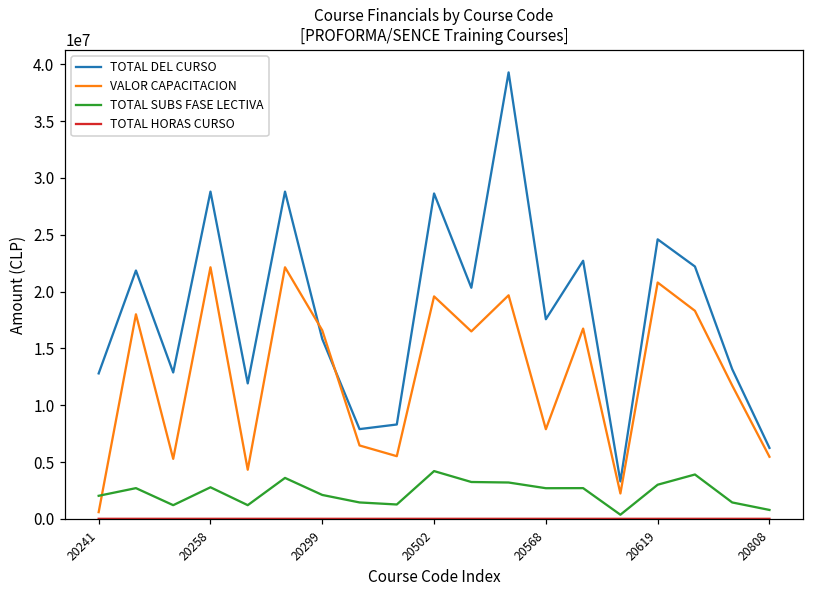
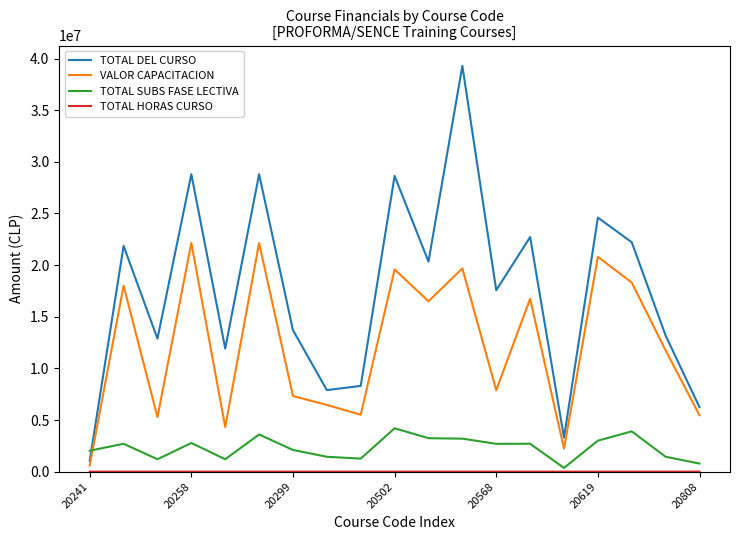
TOTAL DEL CURSO, 20241: 12800000 -> 1100000
TOTAL DEL CURSO, 20299: 15800000 -> 13700000
VALOR CAPACITACION, 20299: 16600000 -> 7300000
